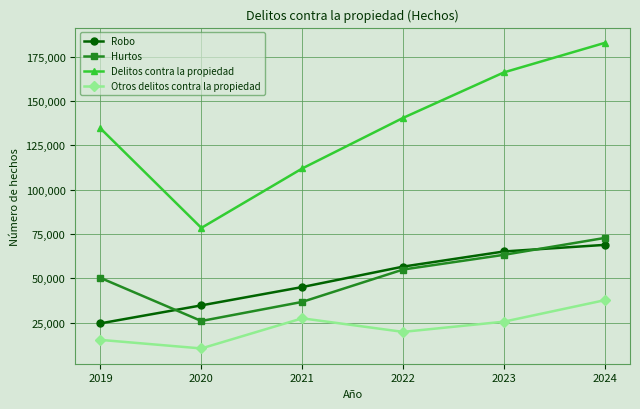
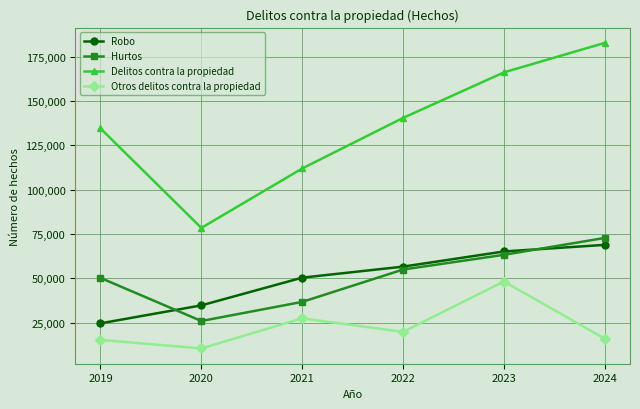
Robo, 2021: 45,000 -> 50,000
Otros delitos contra la propiedad, 2023: 26,000 -> 48,000
Otros delitos contra la propiedad, 2024: 38,000 -> 16,000
